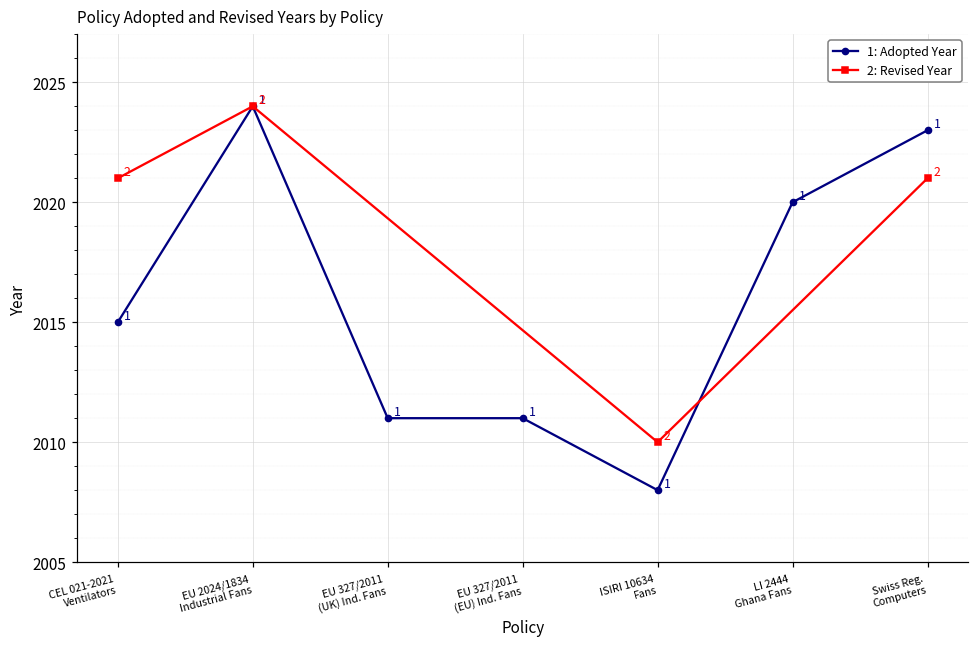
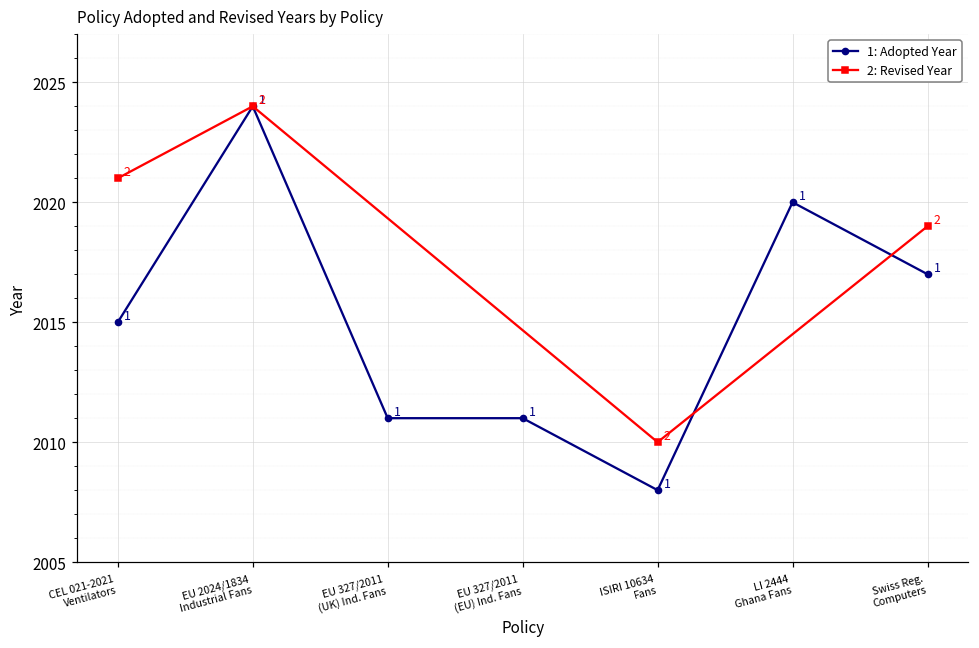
1: Adopted Year, Swiss Reg. Computers: 2023 -> 2017
2: Revised Year, Swiss Reg. Computers: 2021 -> 2019
